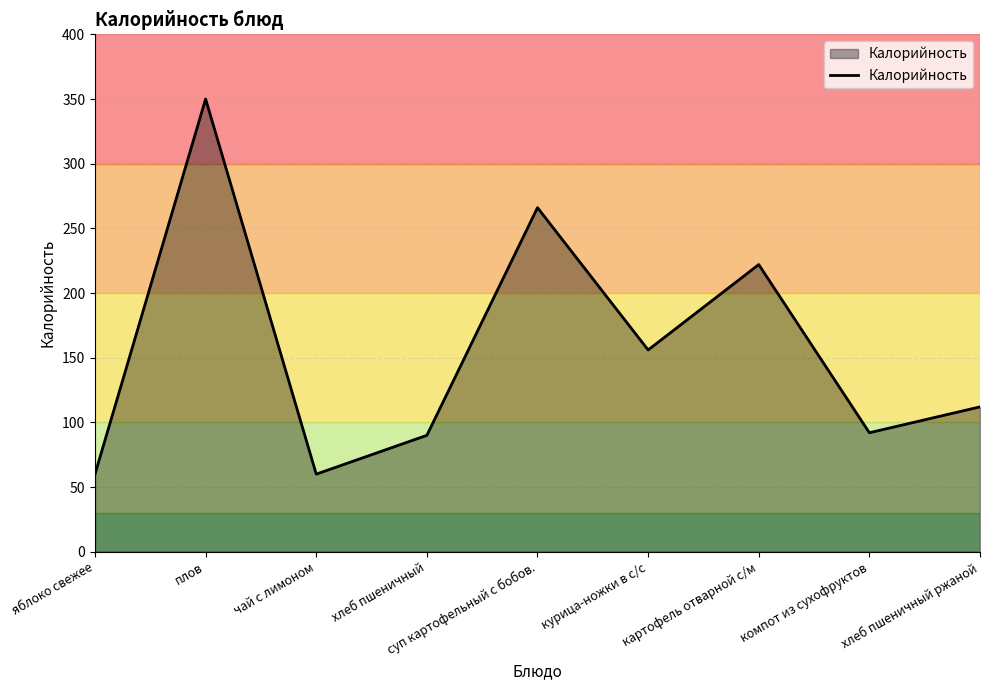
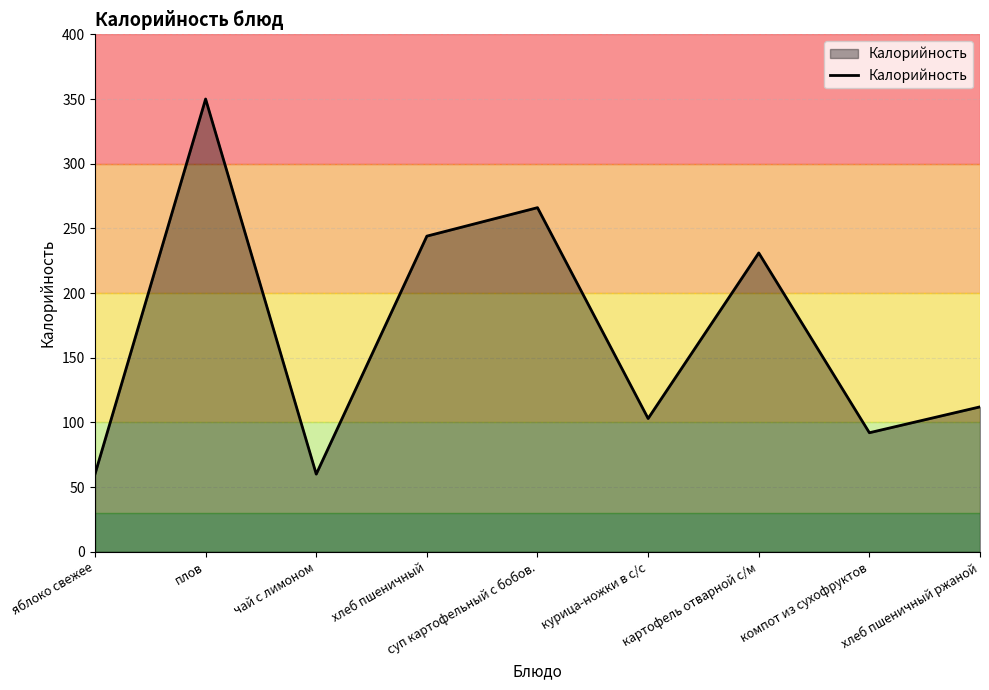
хлеб пшеничный: 90 -> 244
курица-ножки в с/с: 156 -> 103
картофель отварной с/м: 222 -> 231
